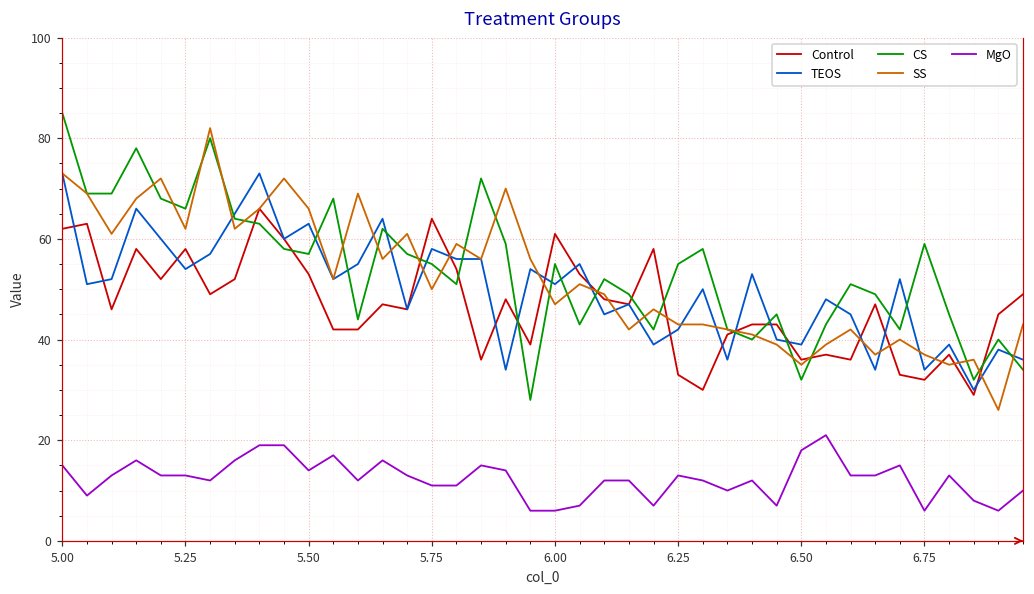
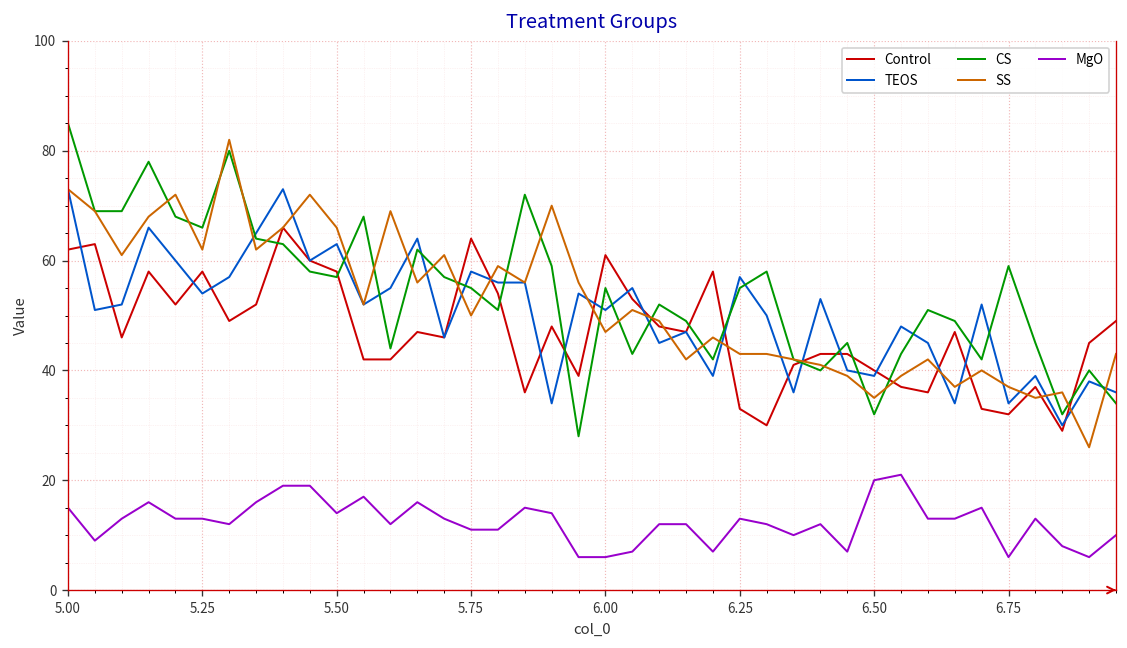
Control, 5.50: 53 -> 58
TEOS, 6.25: 42 -> 57
Control, 6.50: 36 -> 40
MgO, 6.50: 18 -> 20
